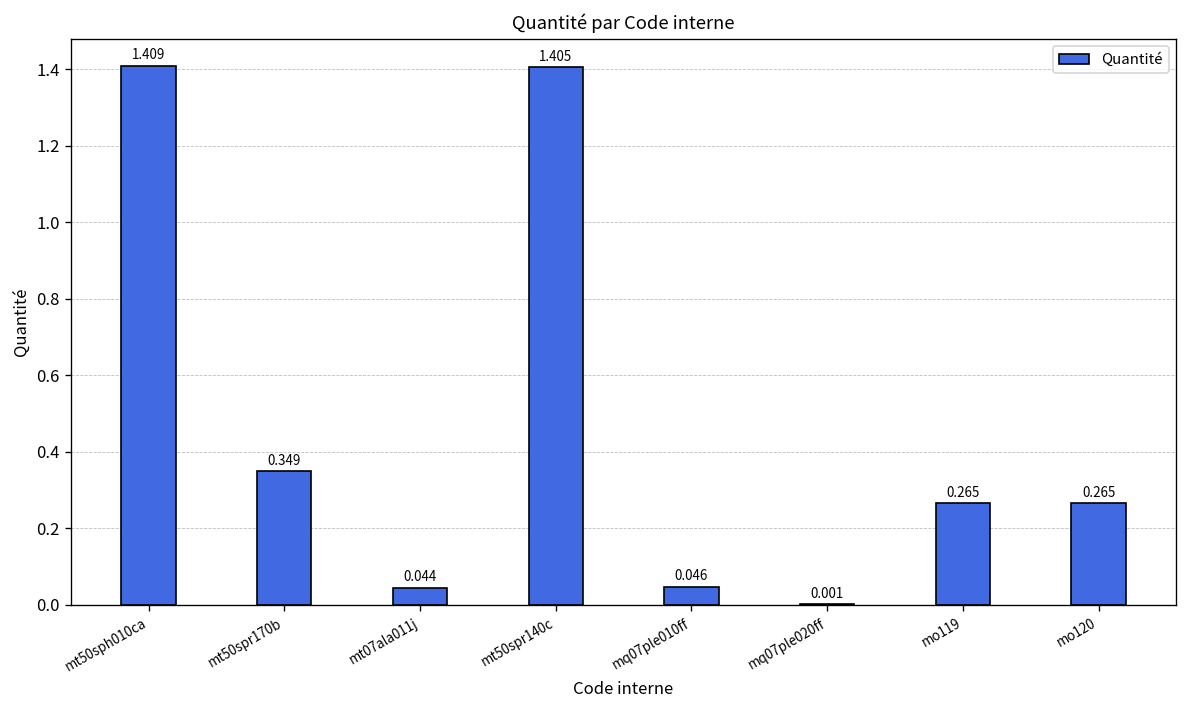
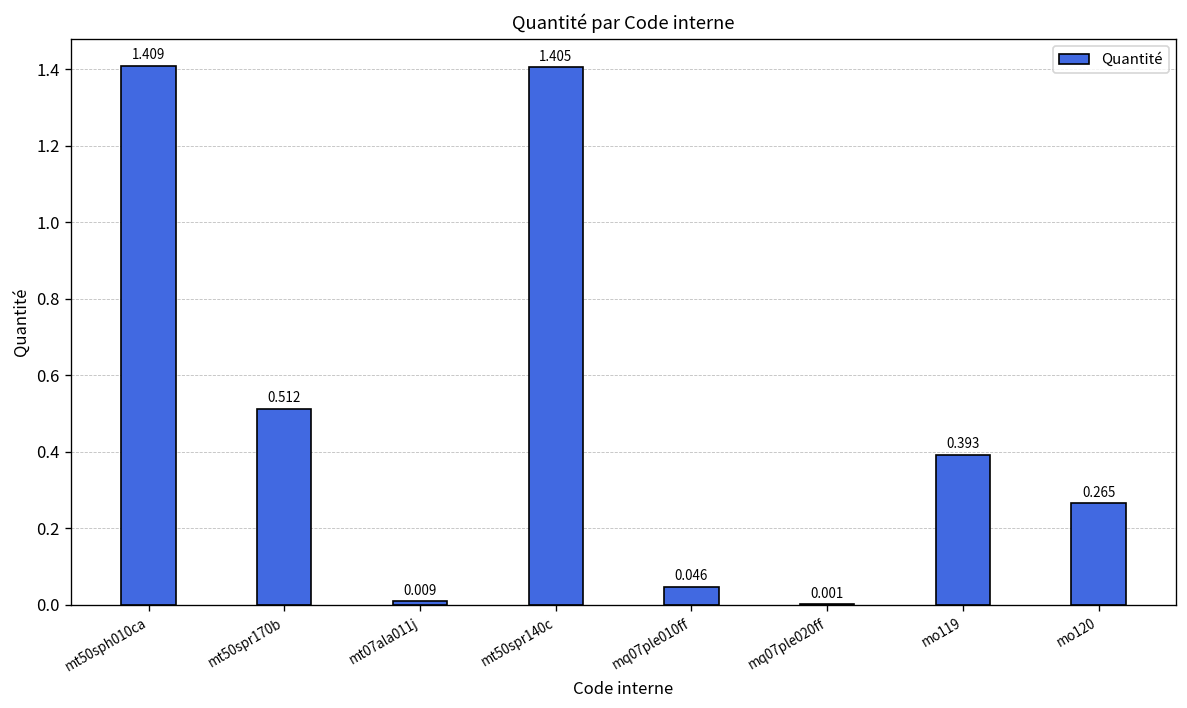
mt50spr170b: 0.349 -> 0.512
mt07ala011j: 0.044 -> 0.009
mo119: 0.265 -> 0.393
